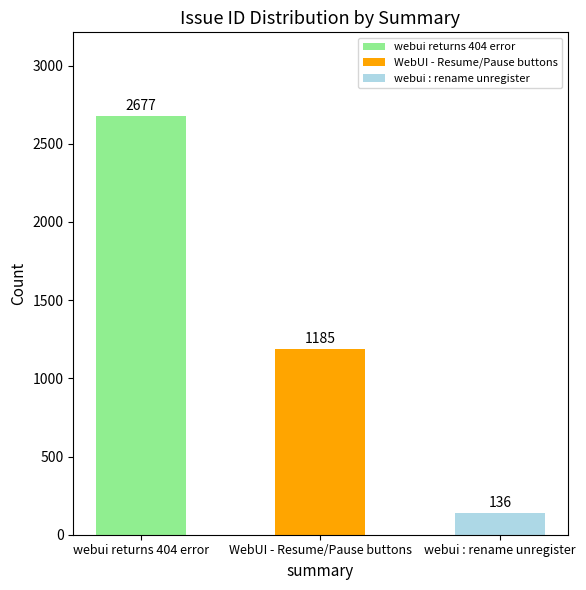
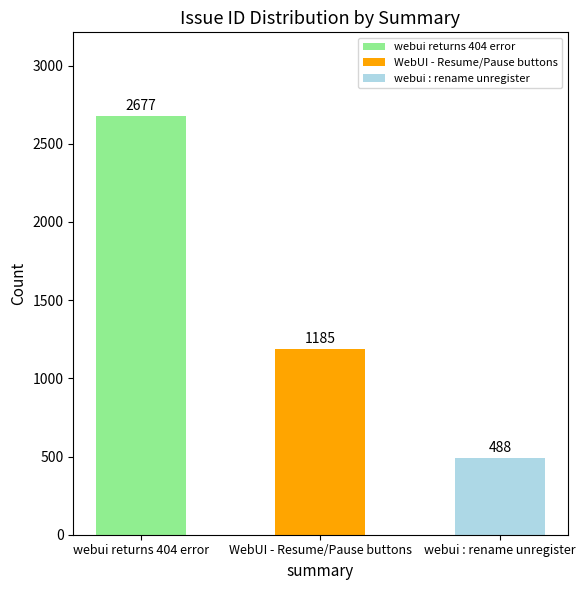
webui : rename unregister: 136 -> 488
